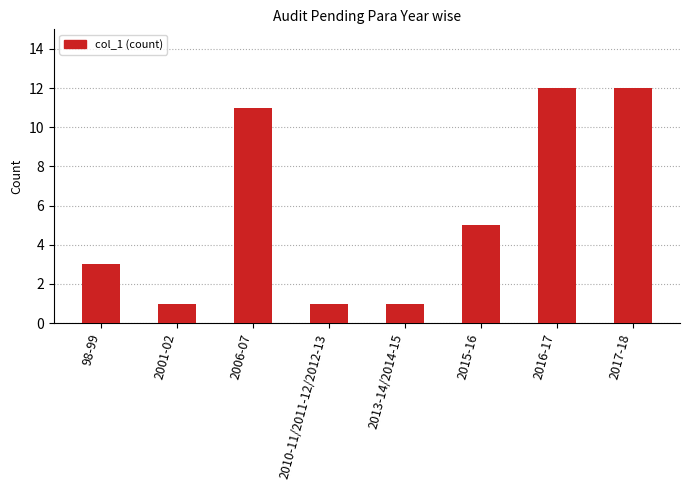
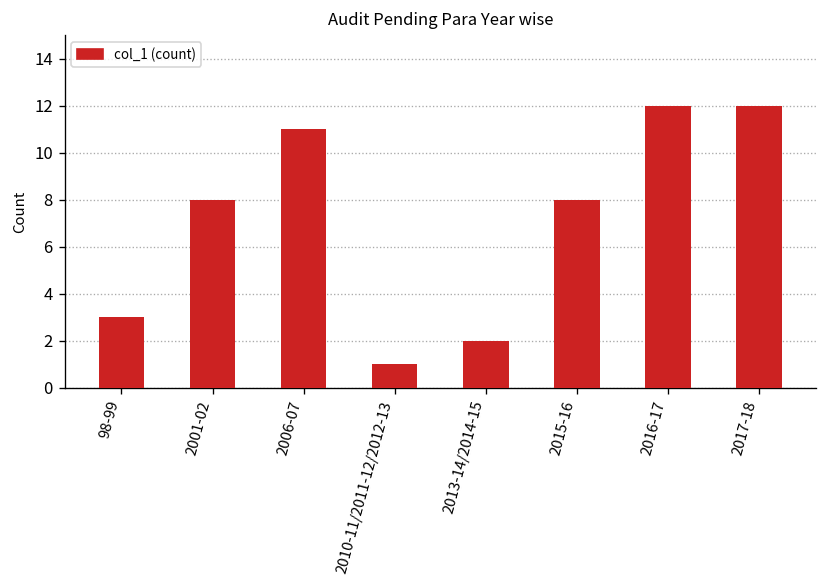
2001-02: 1 -> 8
2013-14/2014-15: 1 -> 2
2015-16: 5 -> 8
